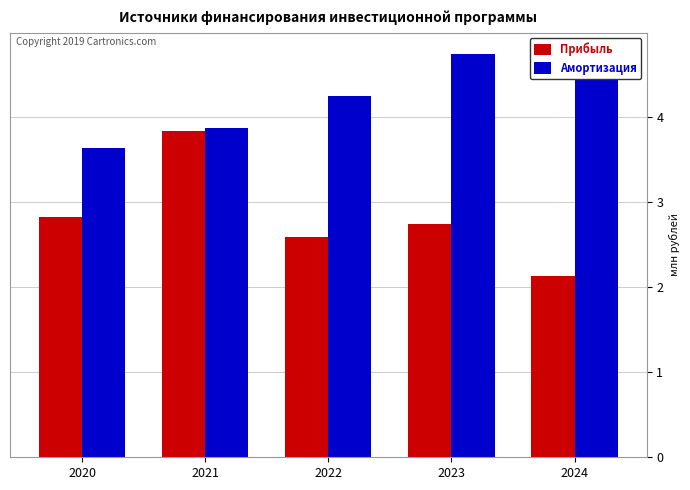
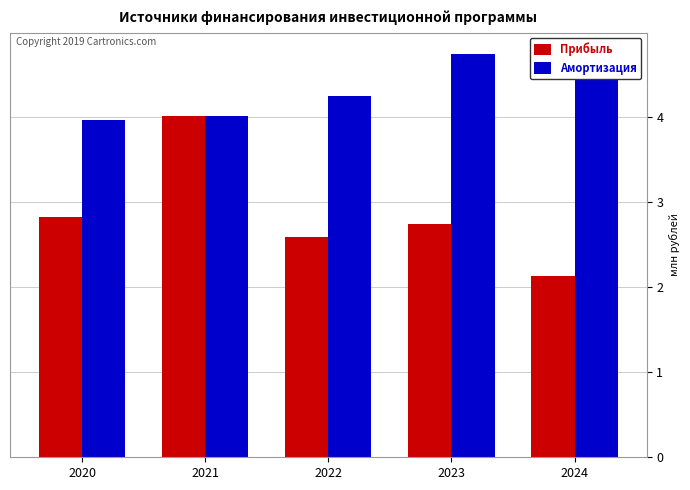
Амортизация, 2020: 3.6 -> 4.0
Прибыль, 2021: 3.8 -> 4.0
Амортизация, 2021: 3.9 -> 4.0
